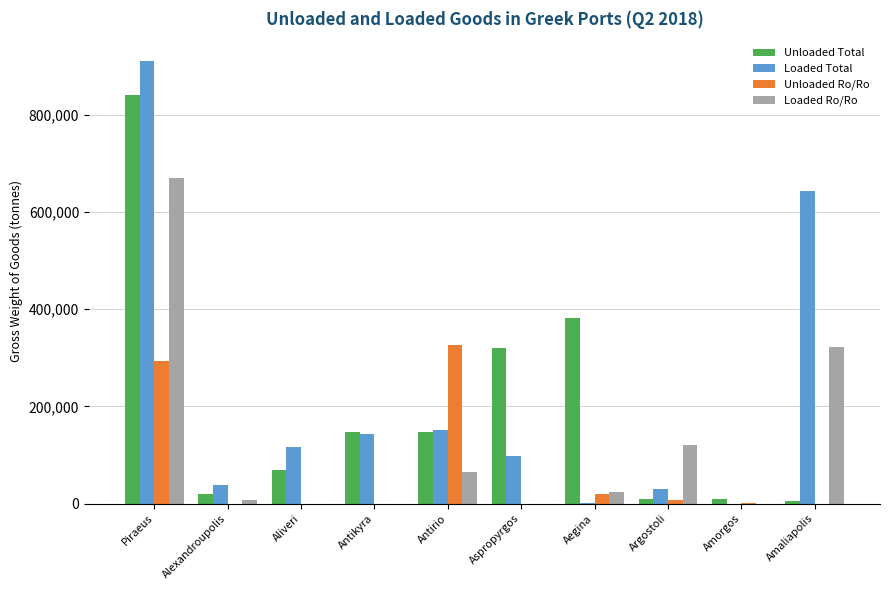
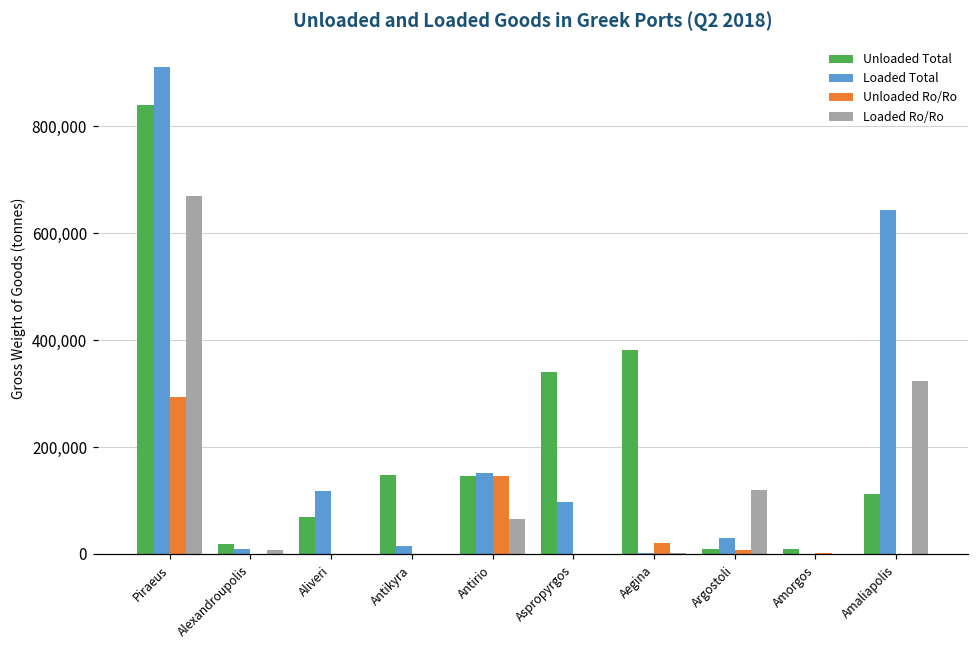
Loaded Total, Alexandroupolis: 40,000 -> 10,000
Loaded Total, Antikyra: 140,000 -> 10,000
Unloaded Ro/Ro, Antirio: 330,000 -> 150,000
Unloaded Total, Aspropyrgos: 320,000 -> 340,000
Loaded Ro/Ro, Aegina: 20,000 -> 0
Unloaded Total, Amaliapolis: 10,000 -> 110,000
